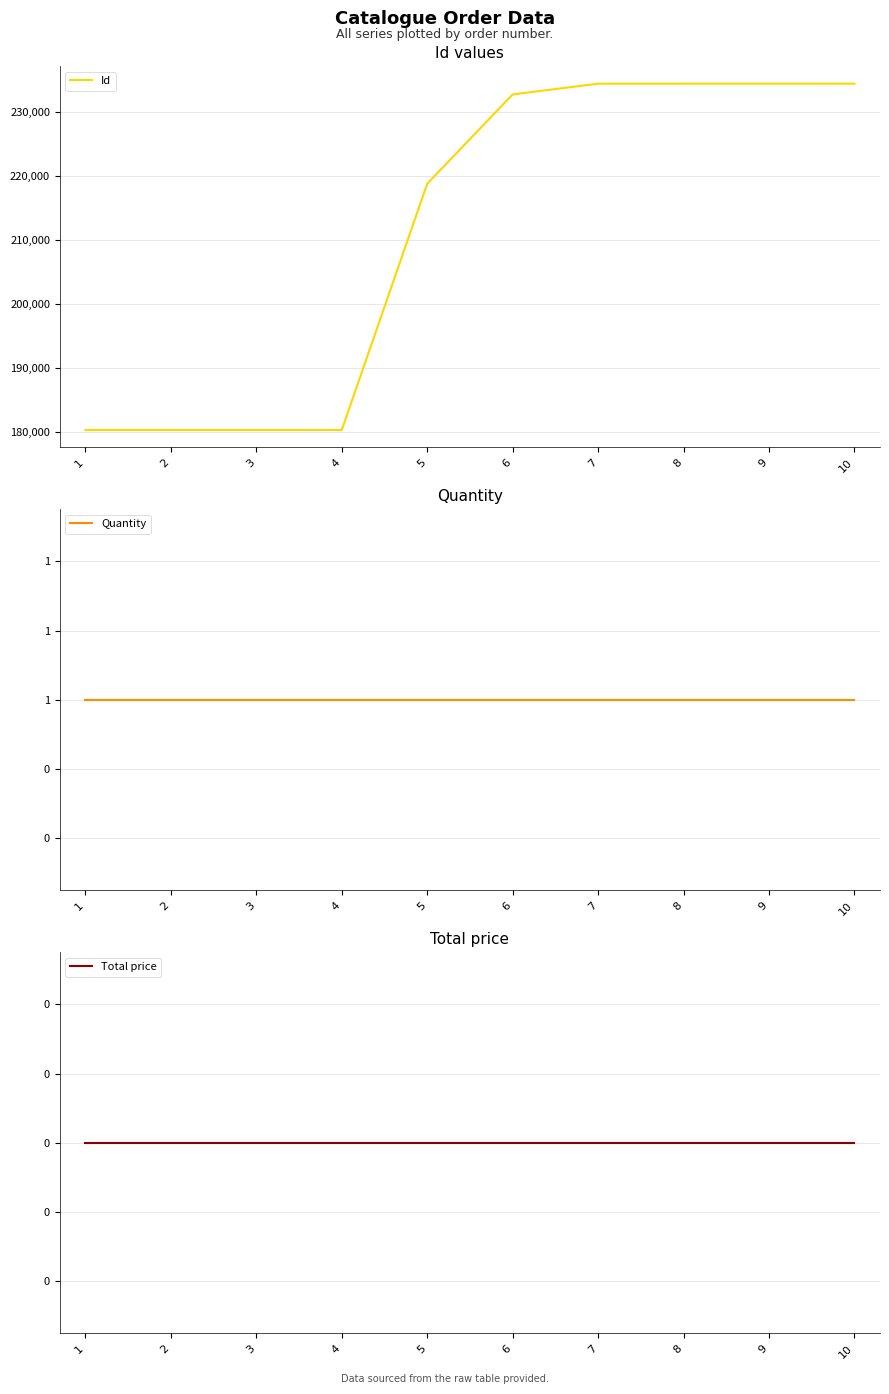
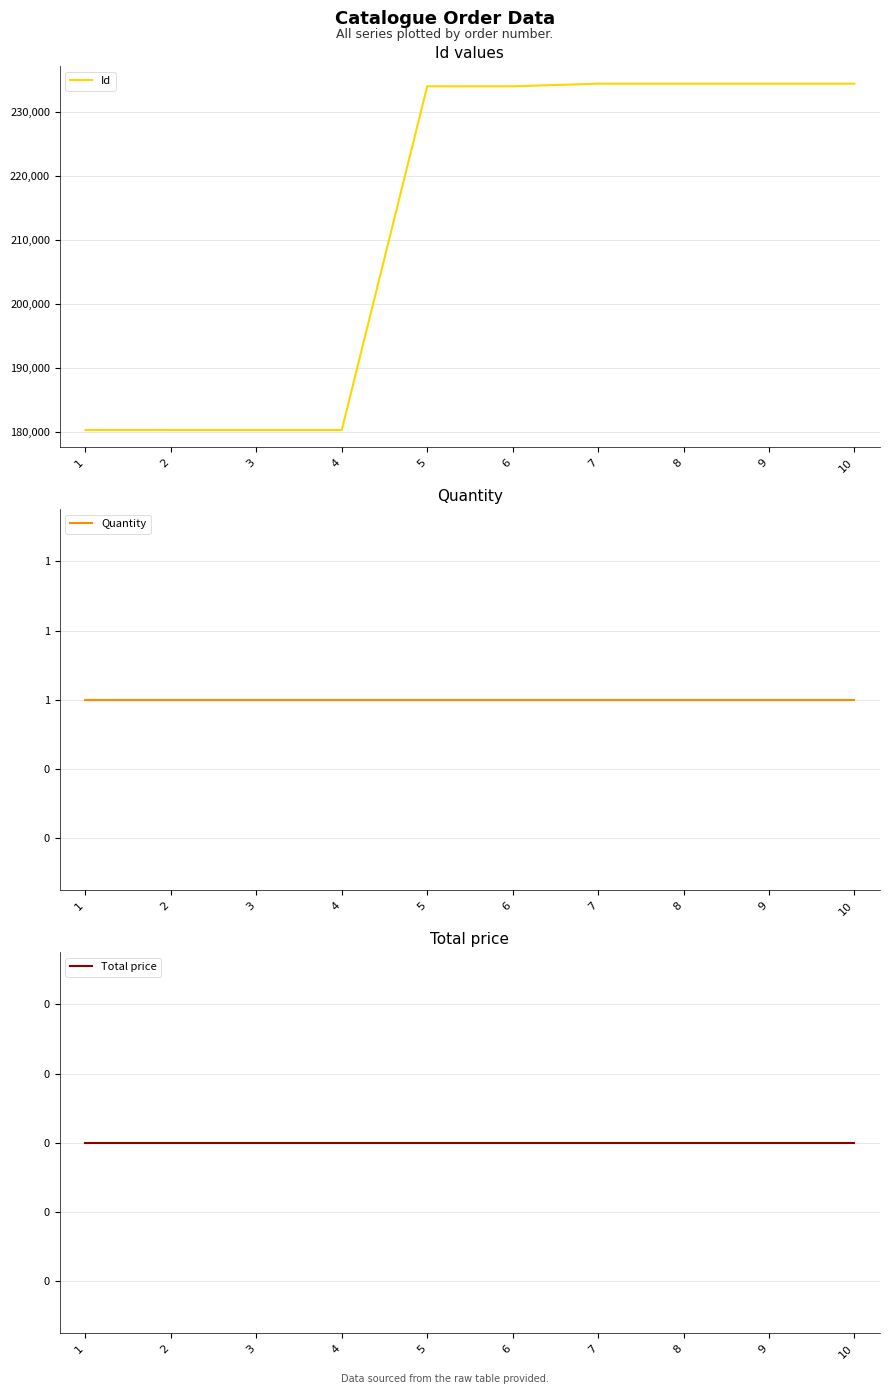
Id values, 5: 219,000 -> 234,000
Id values, 6: 233,000 -> 234,000
